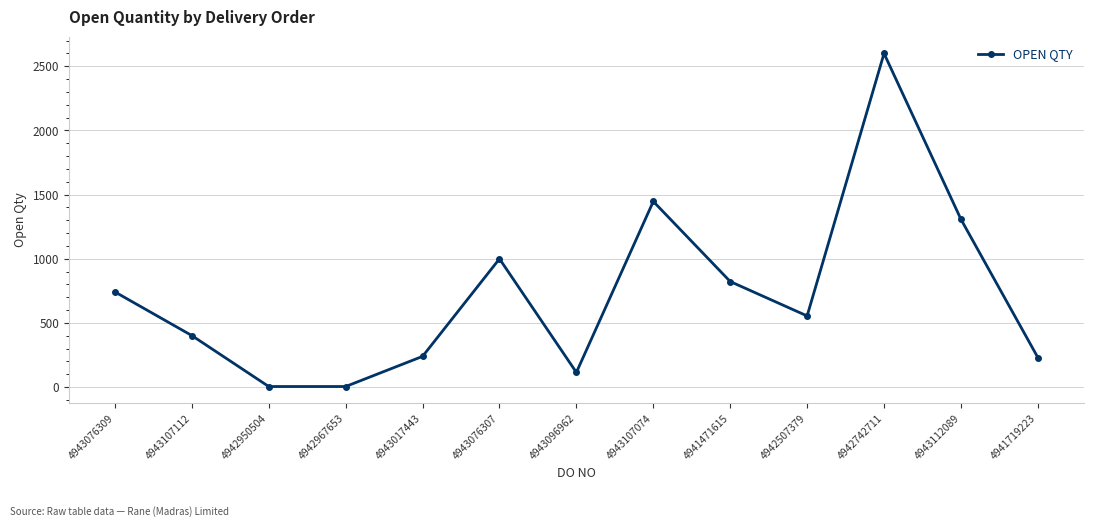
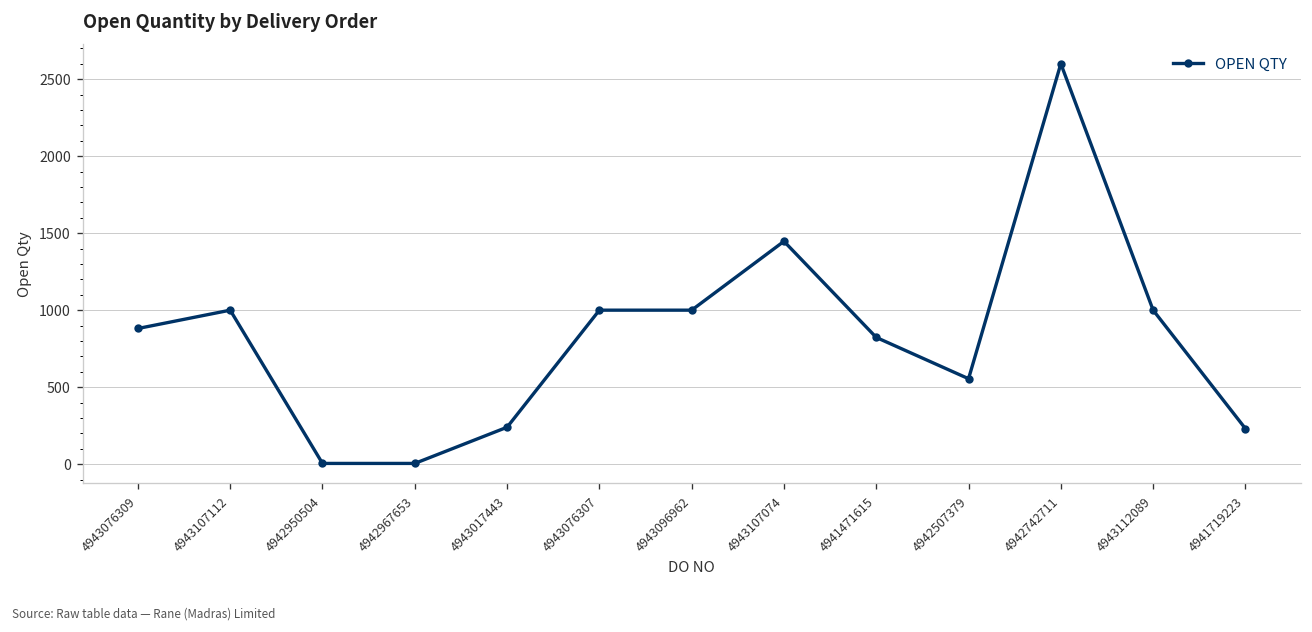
4943076309: 740 -> 880
4943107112: 400 -> 1000
4943096962: 120 -> 1000
4943112089: 1310 -> 1000
